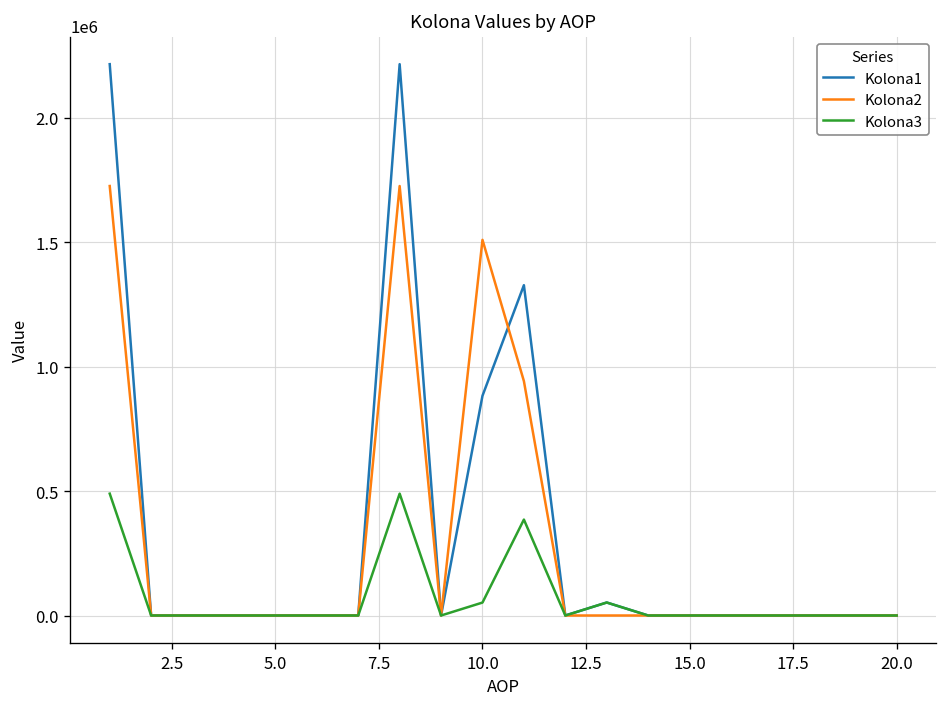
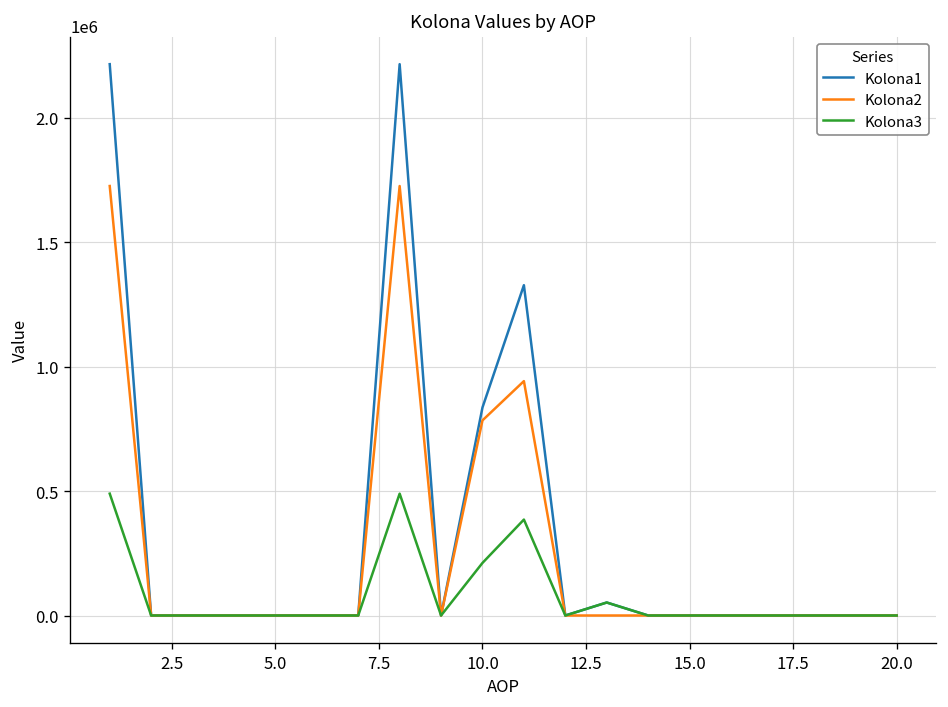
Kolona1, 10.0: 880000 -> 840000
Kolona2, 10.0: 1510000 -> 780000
Kolona3, 10.0: 50000 -> 210000
